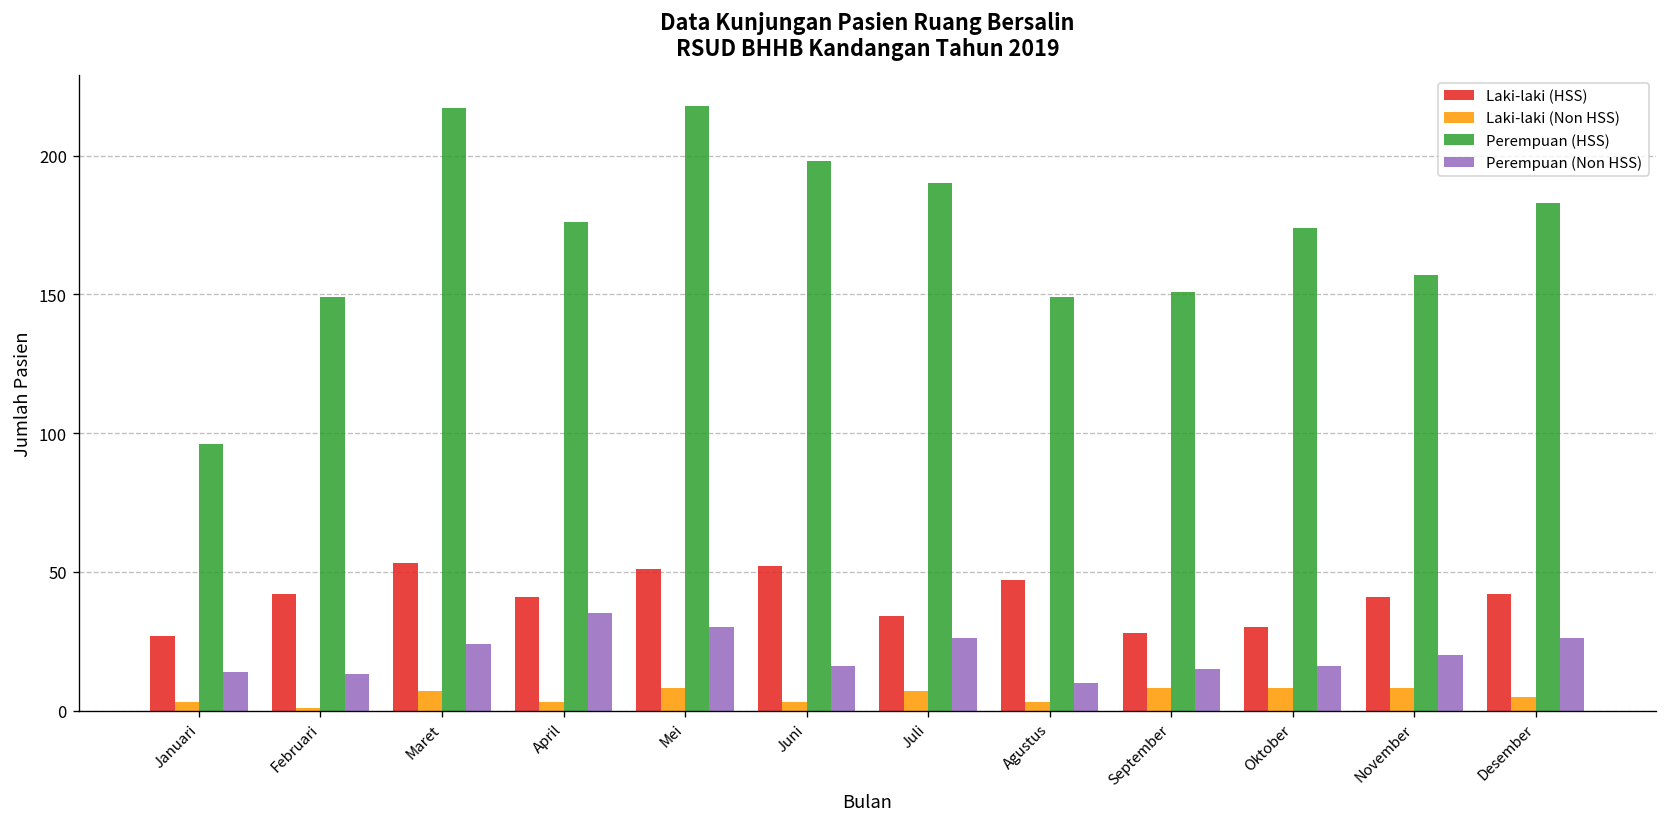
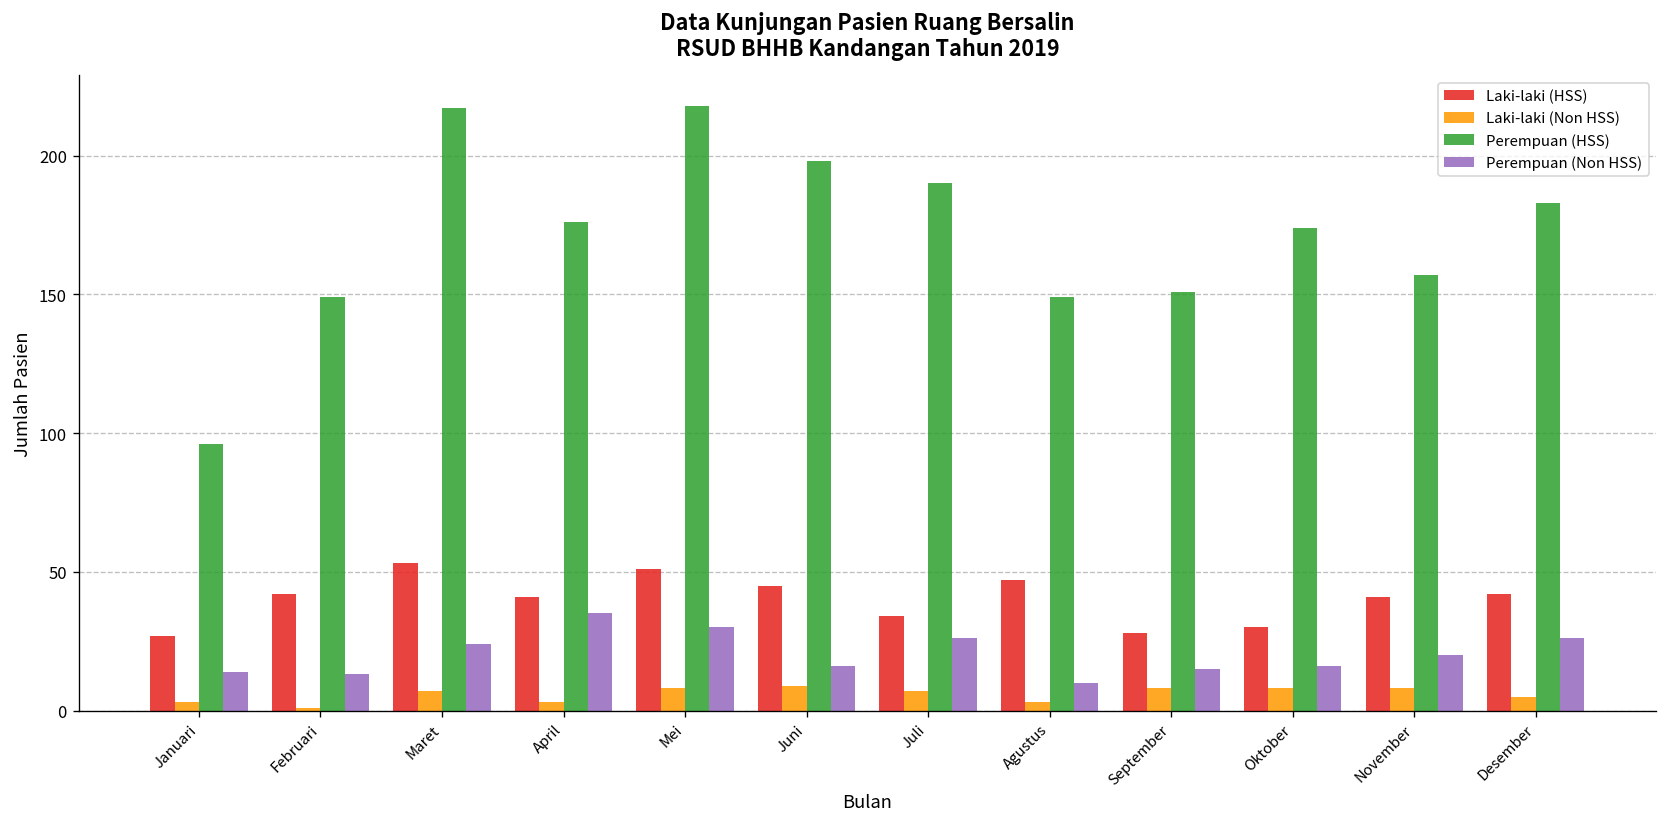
Laki-laki (HSS), Juni: 52 -> 45
Laki-laki (Non HSS), Juni: 3 -> 9
